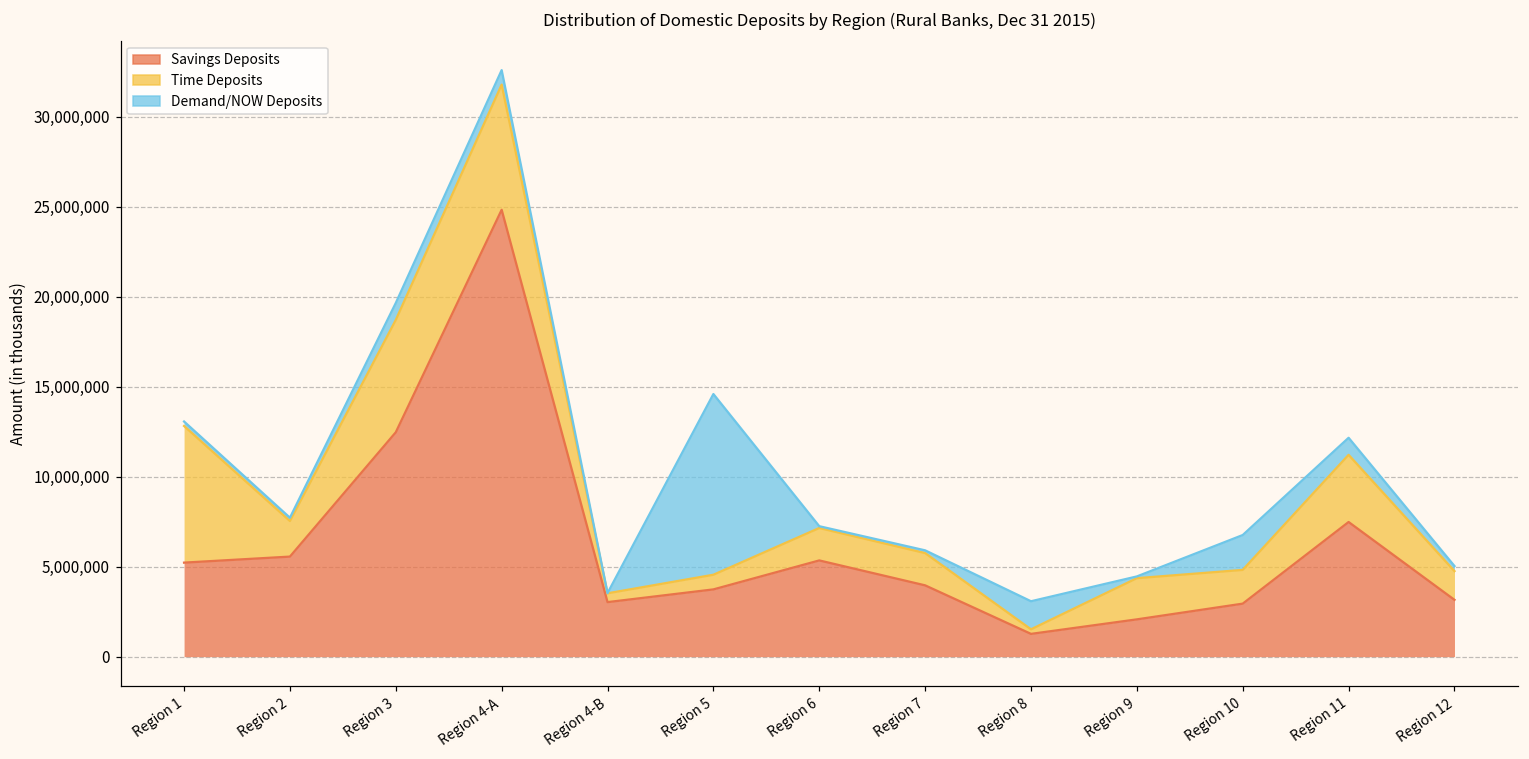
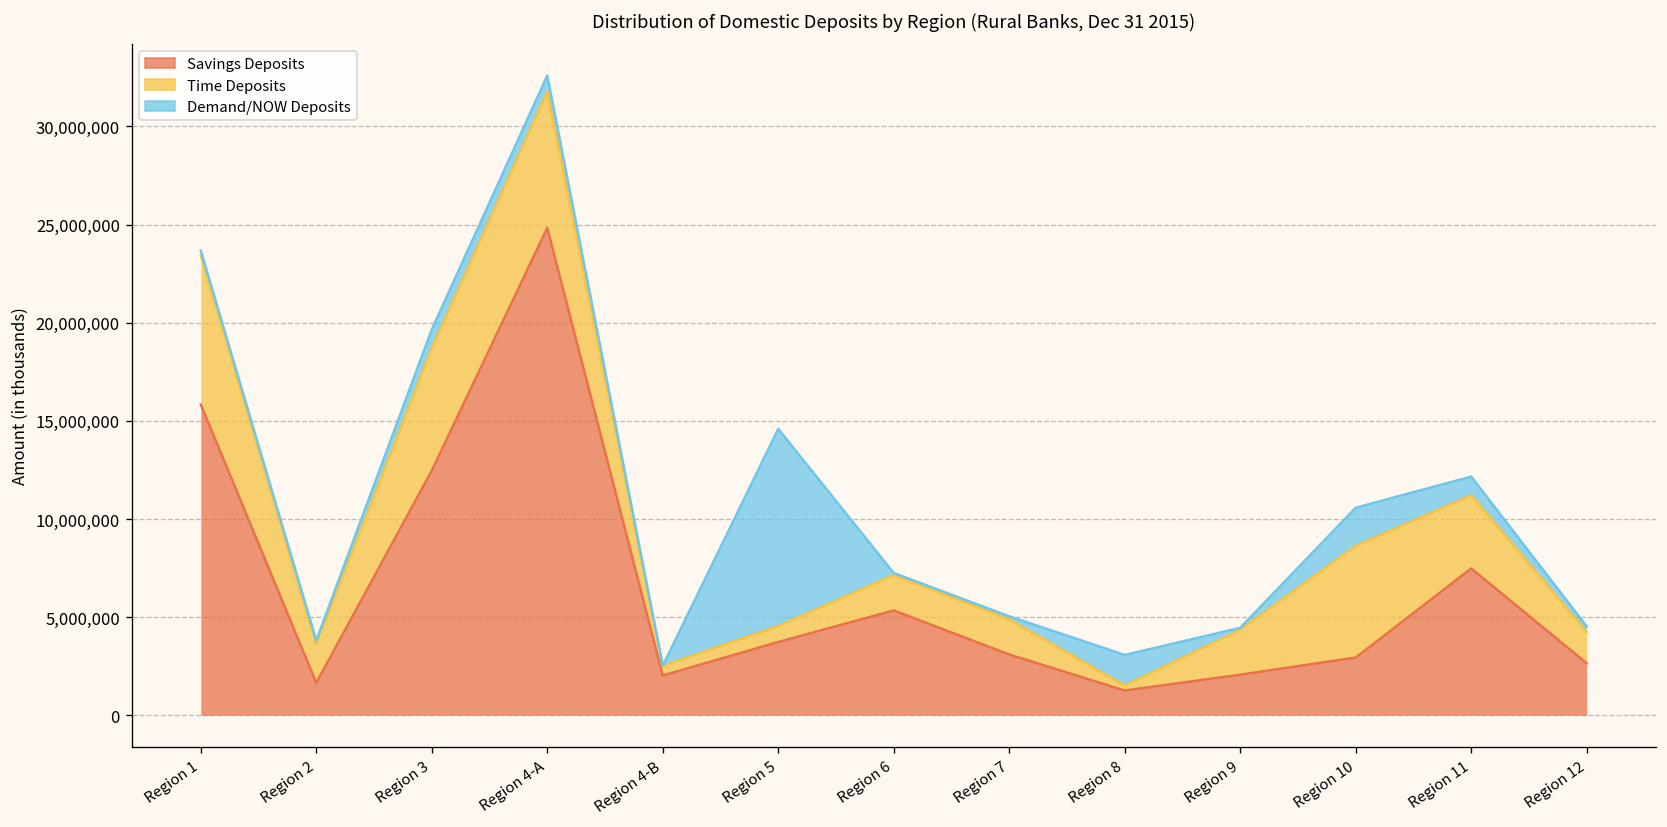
Savings Deposits, Region 1: 5,200,000 -> 15,800,000
Savings Deposits, Region 2: 5,600,000 -> 1,700,000
Savings Deposits, Region 4-B: 3,000,000 -> 2,000,000
Savings Deposits, Region 7: 4,000,000 -> 3,100,000
Time Deposits, Region 10: 1,900,000 -> 5,700,000
Savings Deposits, Region 12: 3,200,000 -> 2,700,000
